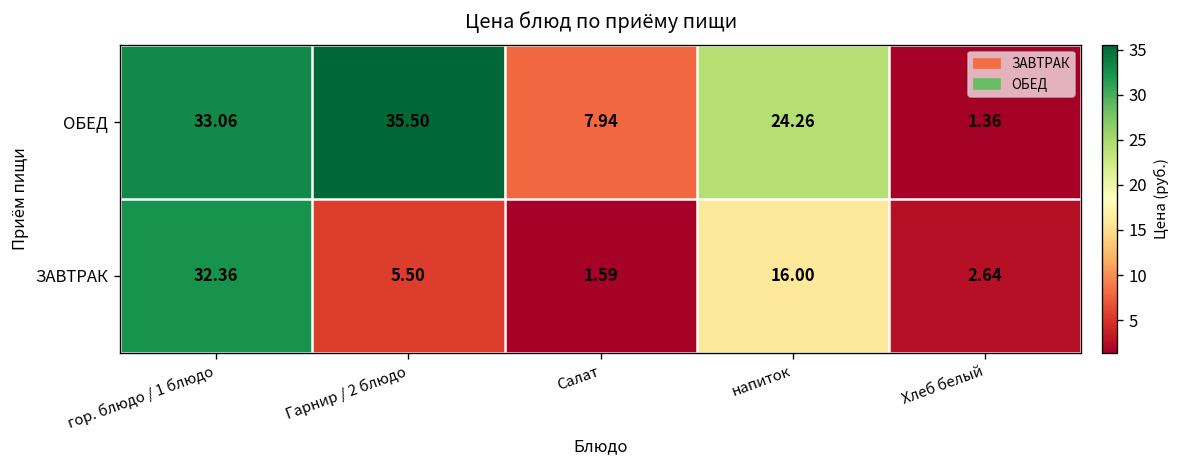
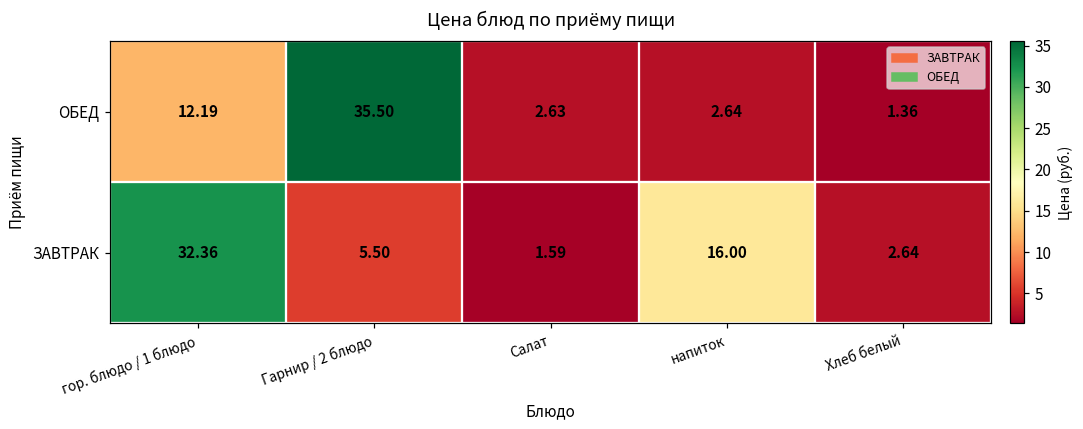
ОБЕД, гор. блюдо / 1 блюдо: 33.06 -> 12.19
ОБЕД, Салат: 7.94 -> 2.63
ОБЕД, напиток: 24.26 -> 2.64
